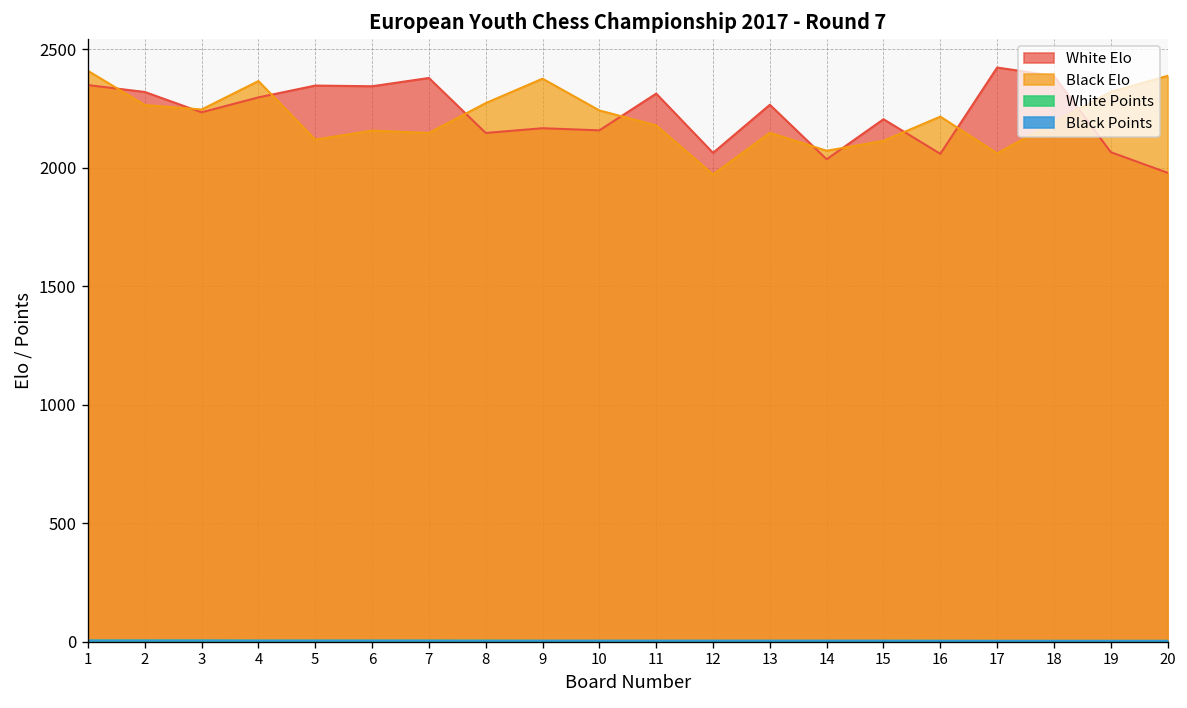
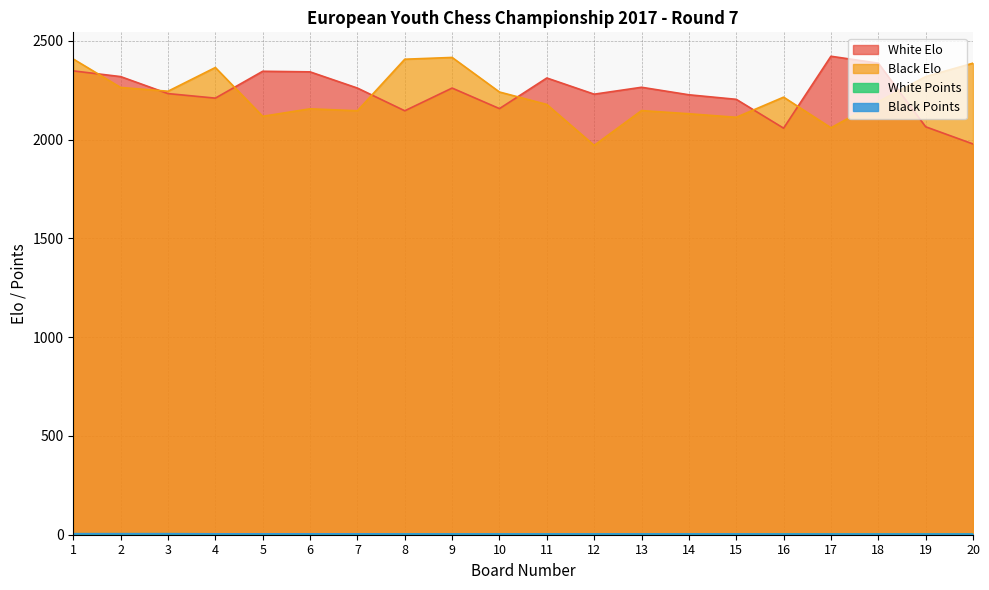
White Elo, 4: 2300 -> 2210
White Elo, 7: 2380 -> 2260
Black Elo, 8: 2270 -> 2410
White Elo, 9: 2170 -> 2260
Black Elo, 9: 2380 -> 2420
White Elo, 12: 2060 -> 2230
White Elo, 14: 2040 -> 2230
Black Elo, 14: 2070 -> 2130
